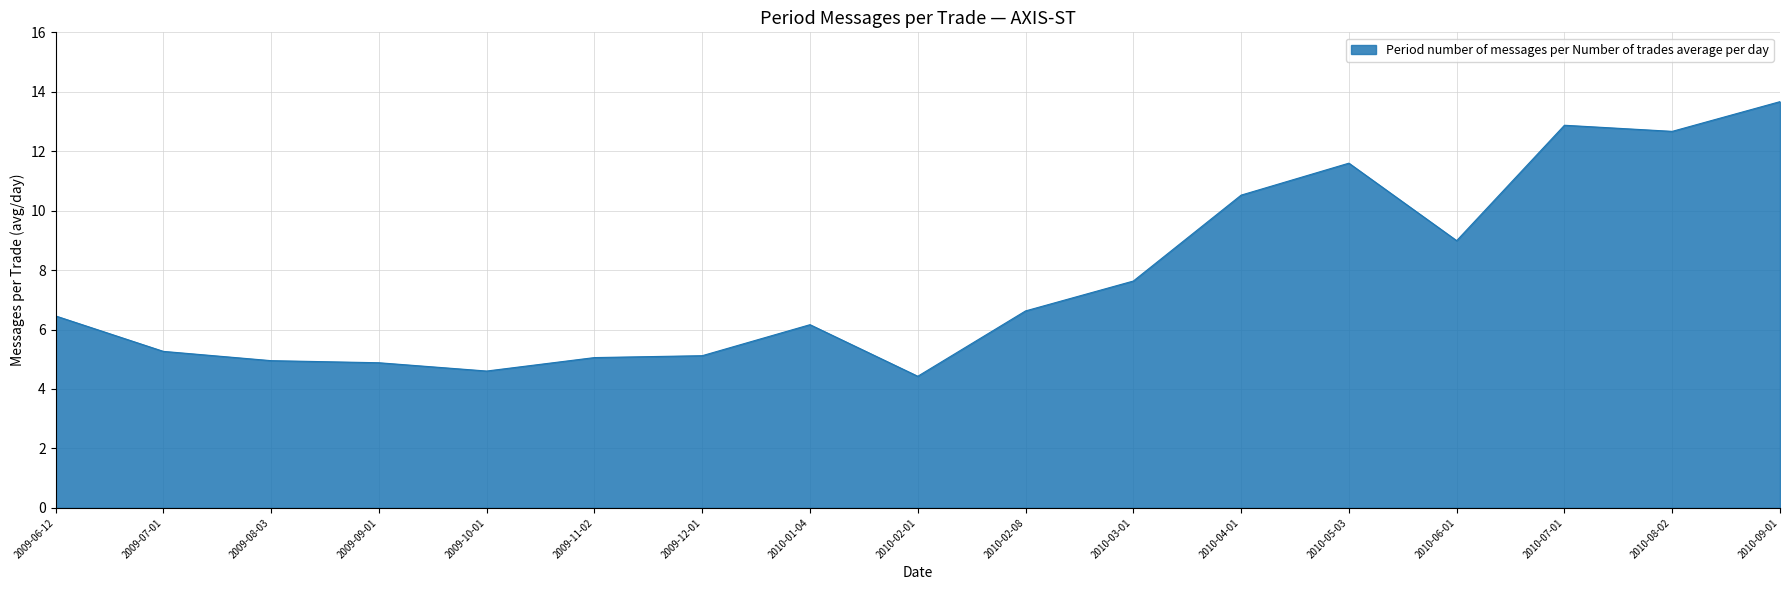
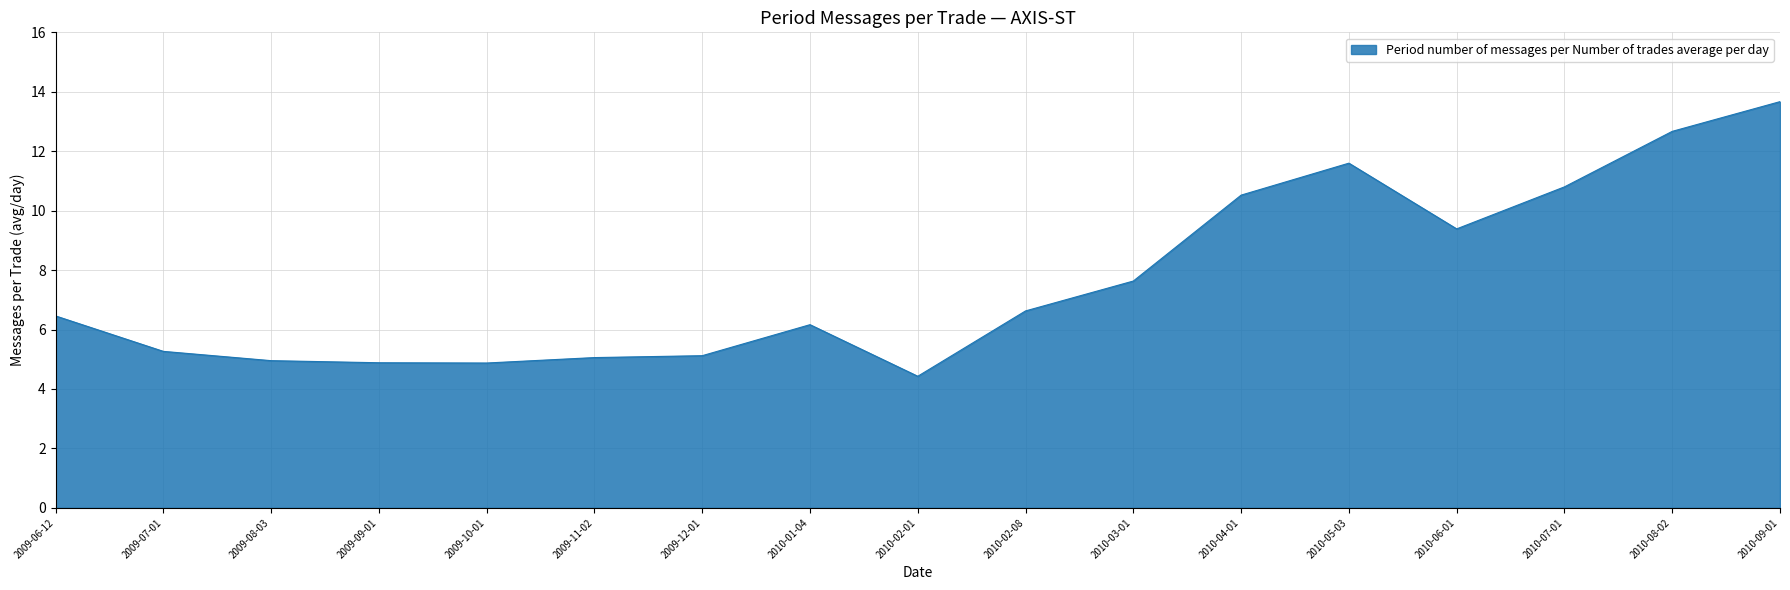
2009-10-01: 4.6 -> 4.9
2010-06-01: 9.0 -> 9.4
2010-07-01: 12.9 -> 10.8
